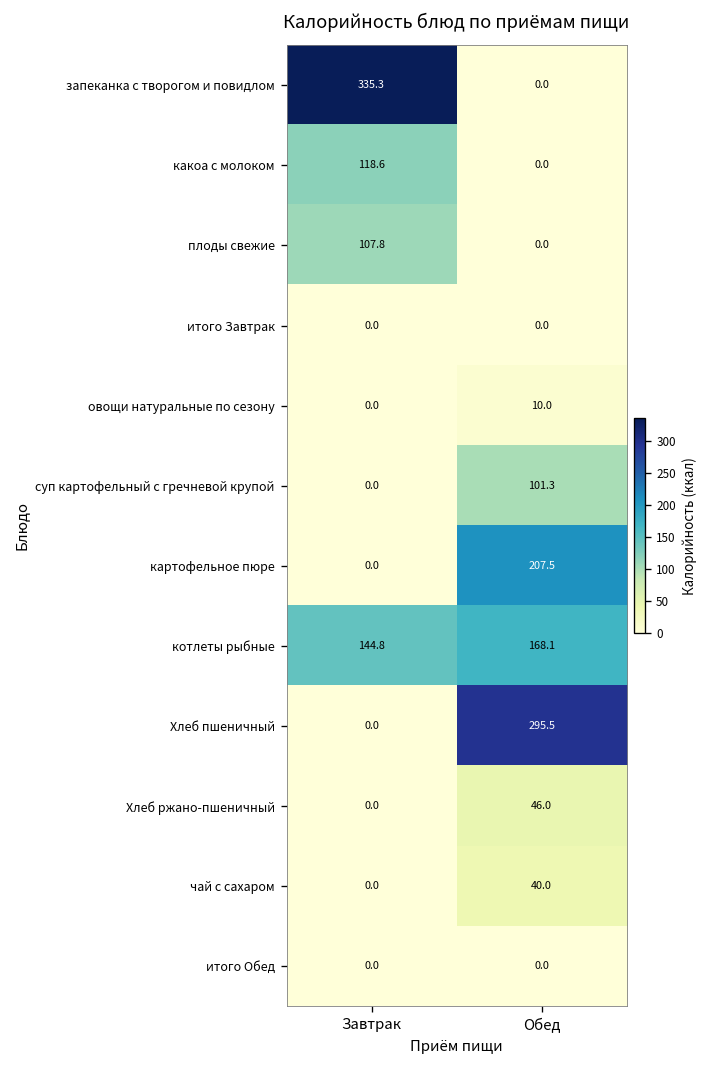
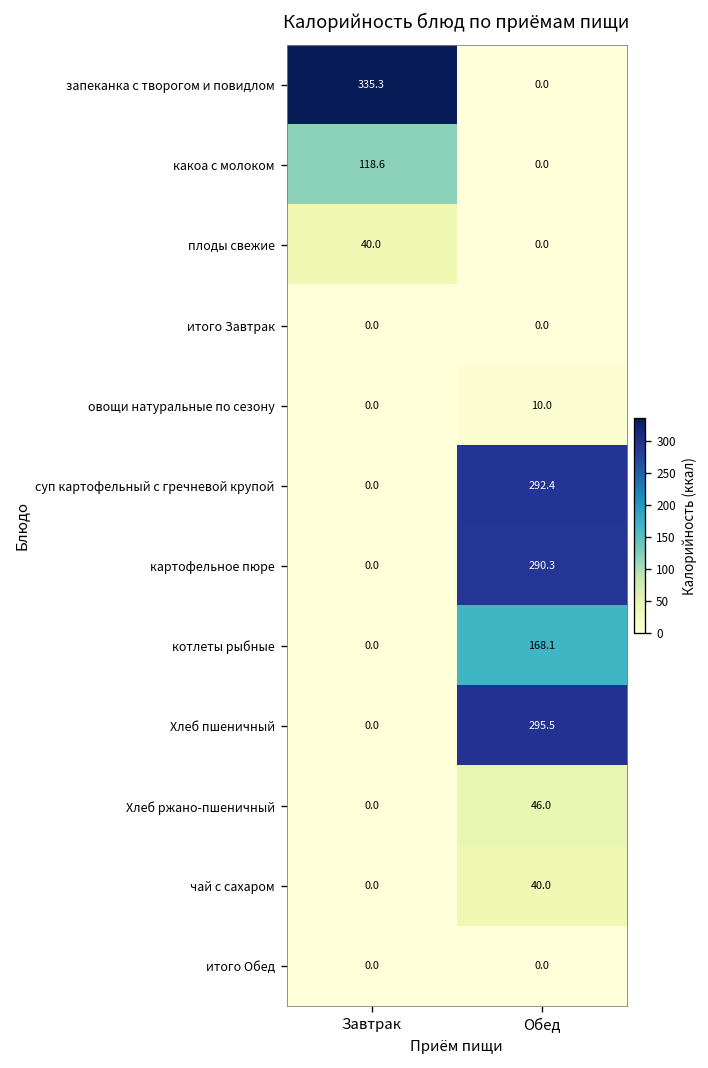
плоды свежие, Завтрак: 107.8 -> 40.0
суп картофельный с гречневой крупой, Обед: 101.3 -> 292.4
картофельное пюре, Обед: 207.5 -> 290.3
котлеты рыбные, Завтрак: 144.8 -> 0.0
